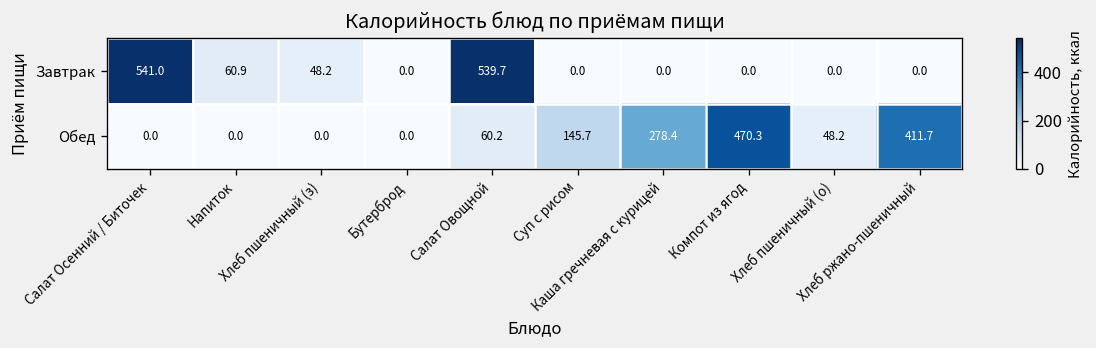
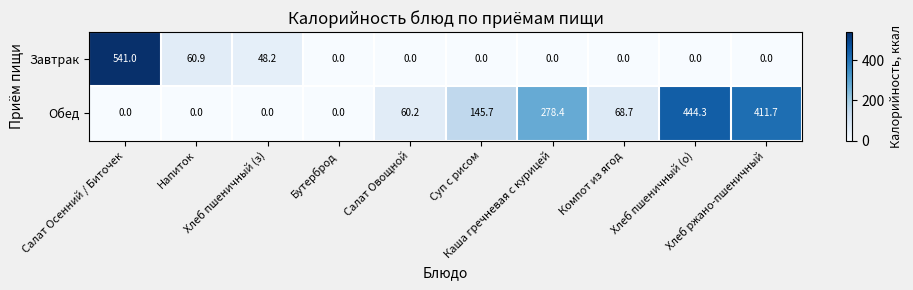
Завтрак, Салат Овощной: 539.7 -> 0.0
Обед, Компот из ягод: 470.3 -> 68.7
Обед, Хлеб пшеничный (о): 48.2 -> 444.3
